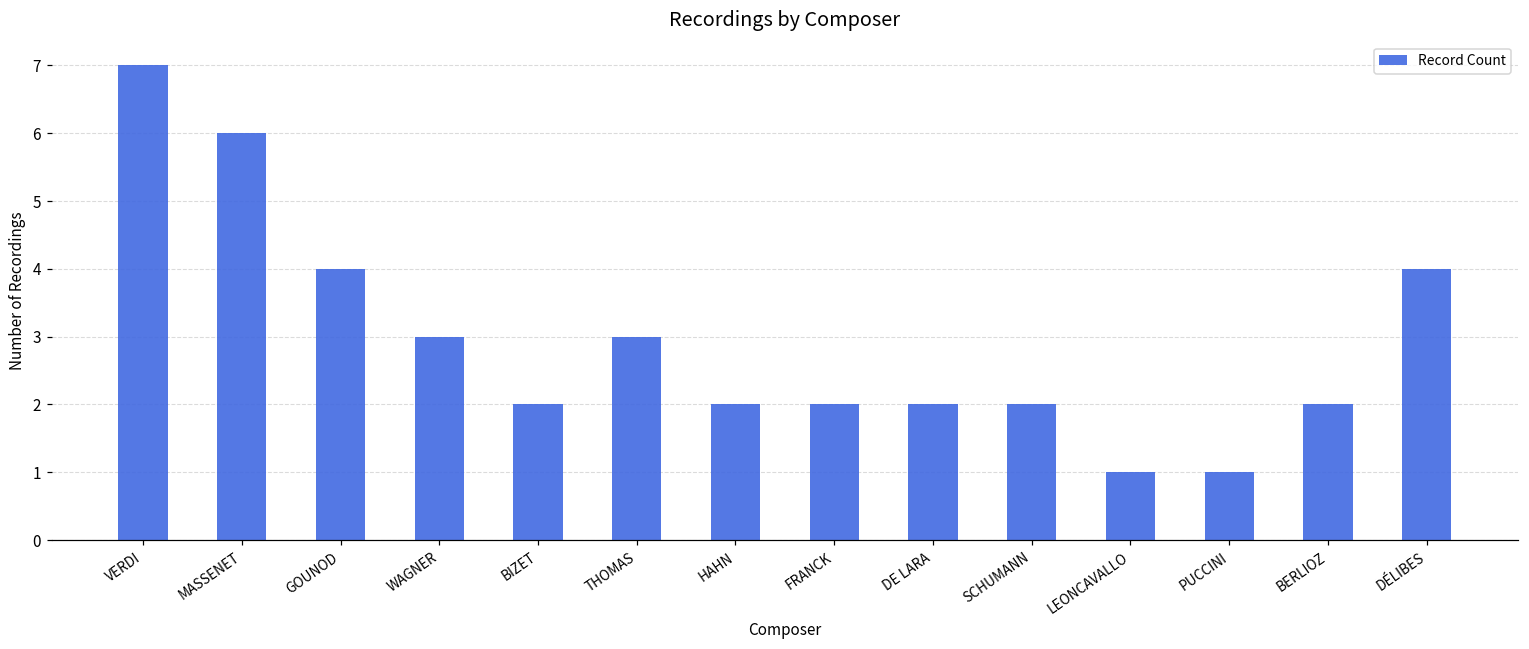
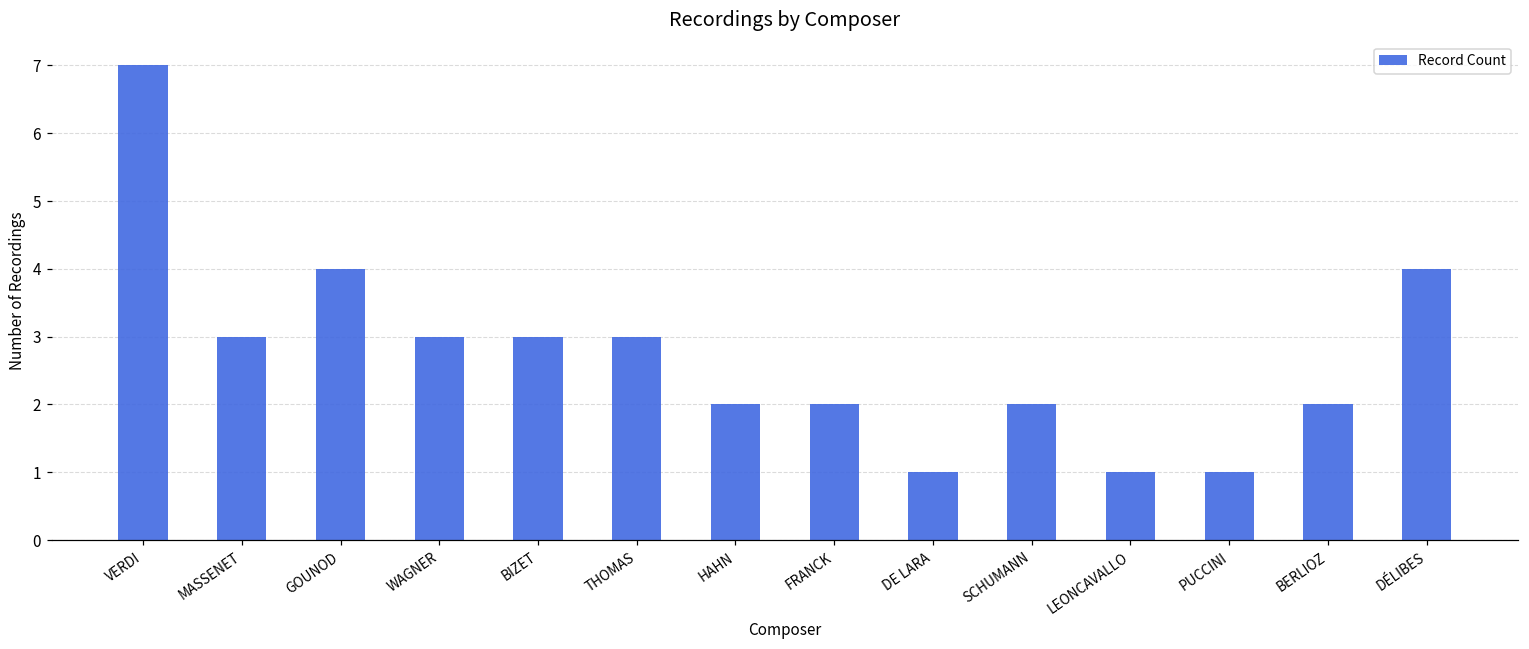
MASSENET: 6 -> 3
BIZET: 2 -> 3
DE LARA: 2 -> 1
